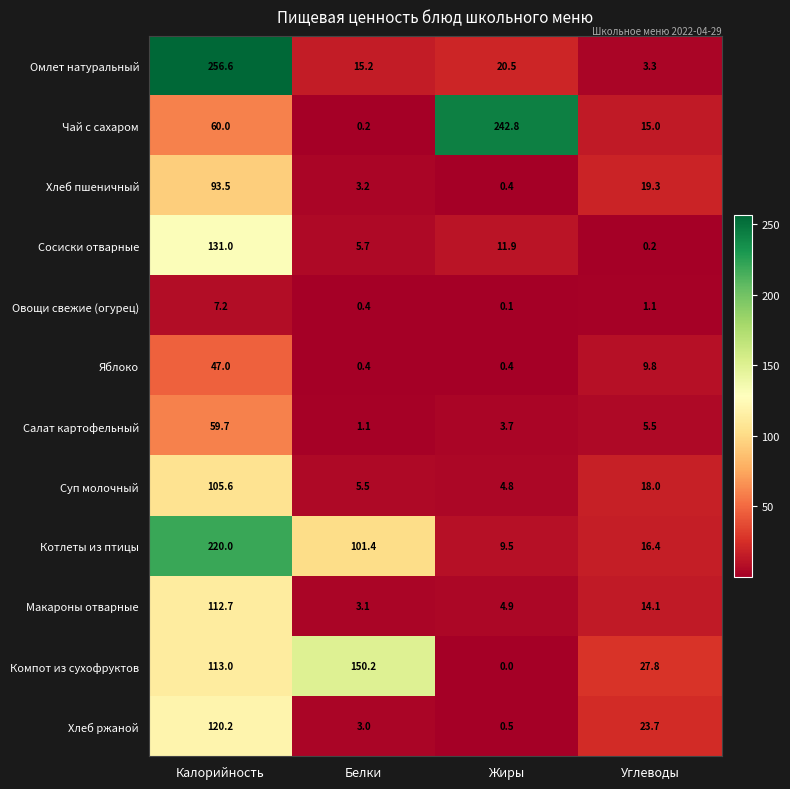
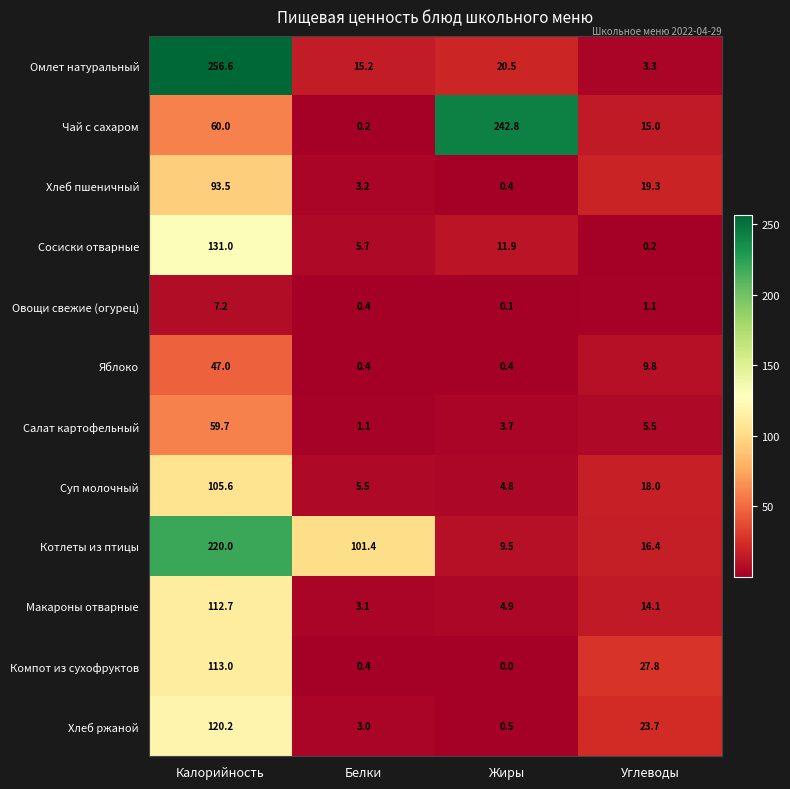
Компот из сухофруктов, Белки: 150.2 -> 0.4
